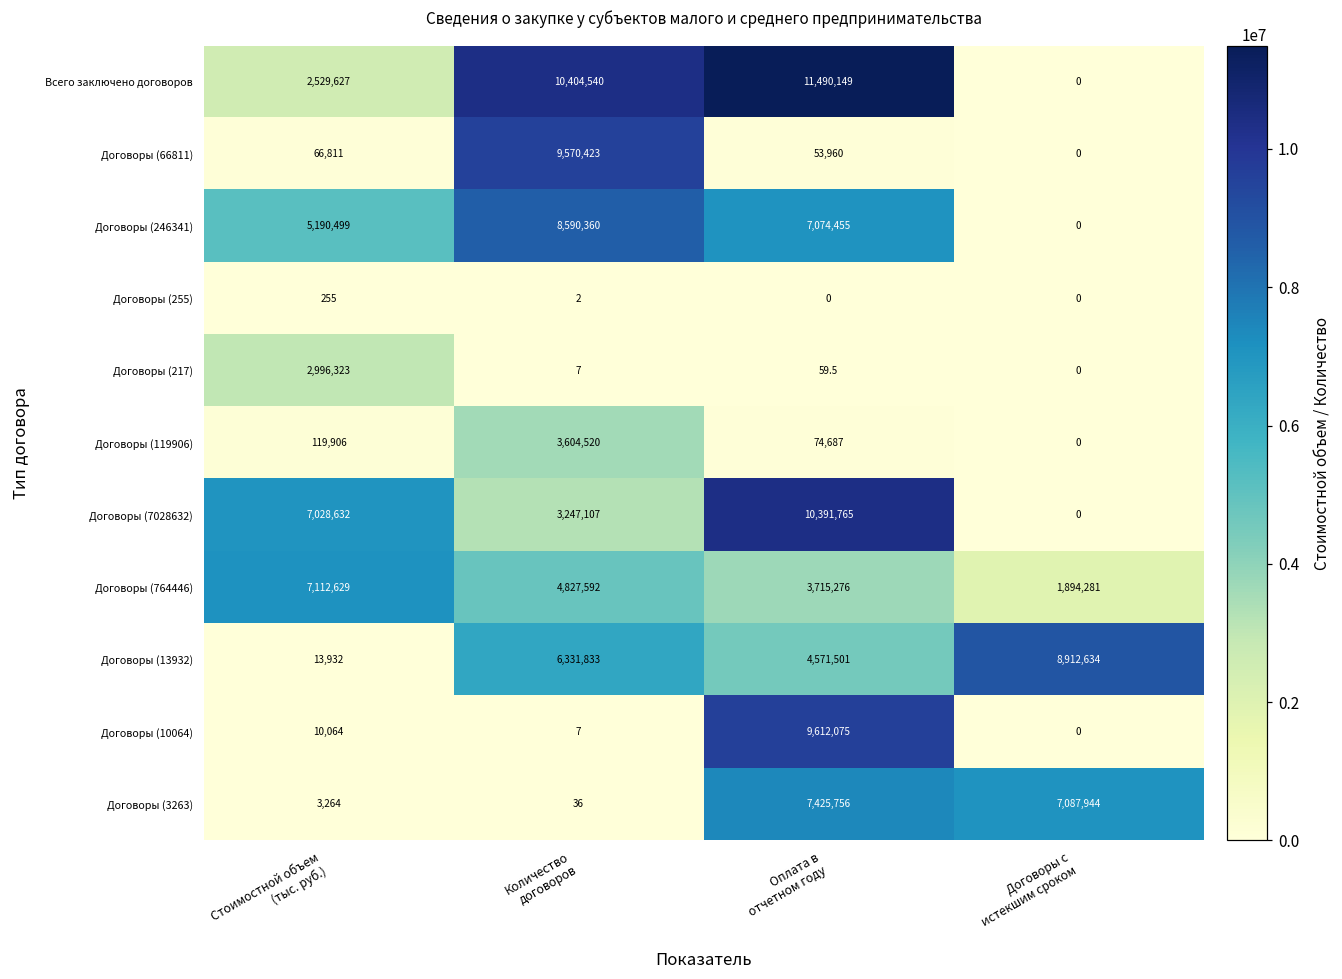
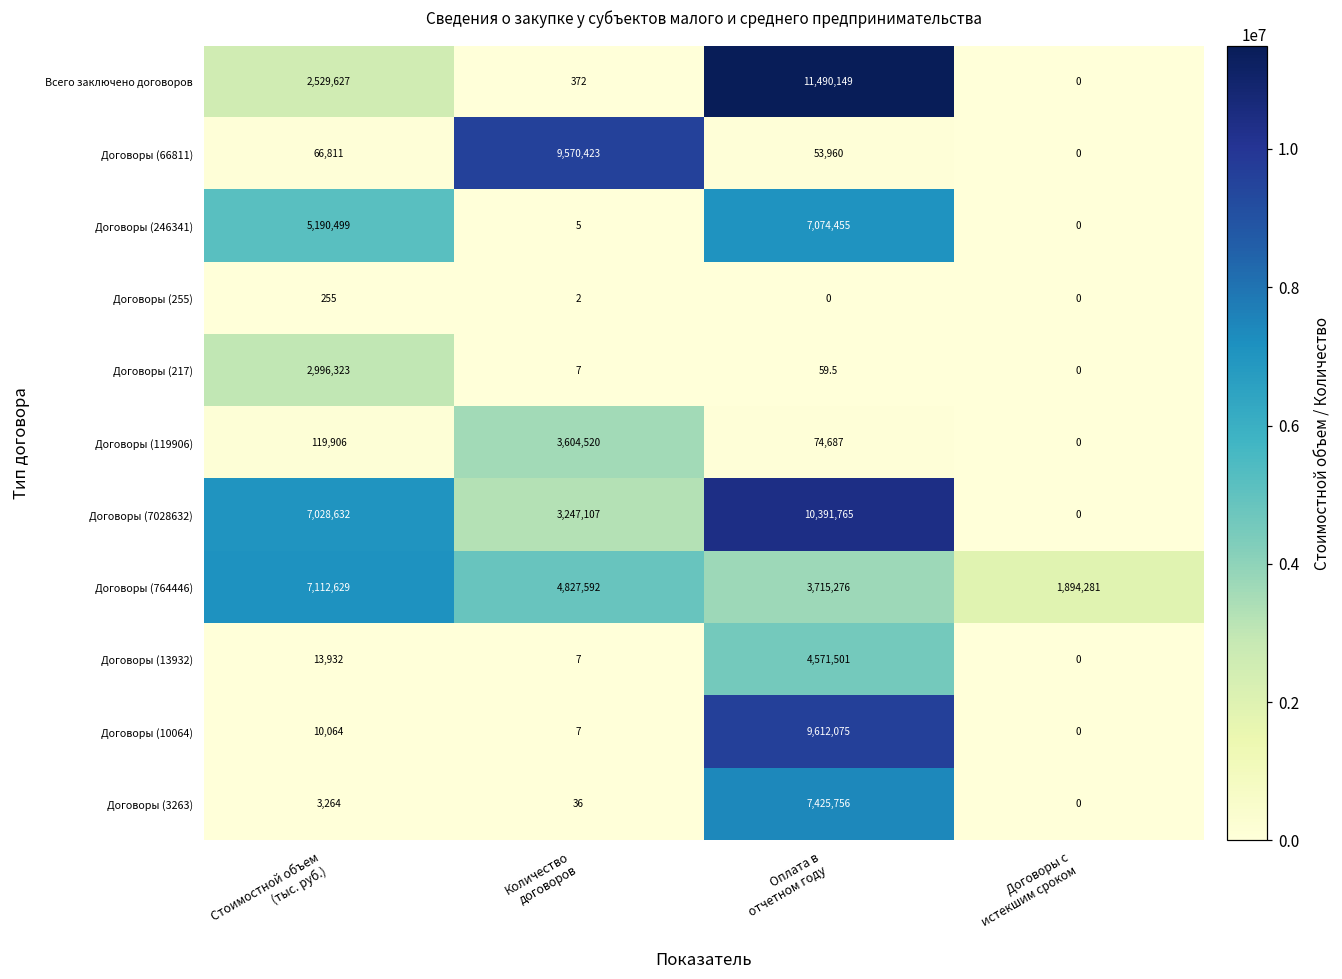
Всего заключено договоров, Количество договоров: 10,404,540 -> 372
Договоры (246341), Количество договоров: 8,590,360 -> 5
Договоры (13932), Количество договоров: 6,331,833 -> 7
Договоры (13932), Договоры с истекшим сроком: 8,912,634 -> 0
Договоры (3263), Договоры с истекшим сроком: 7,087,944 -> 0
